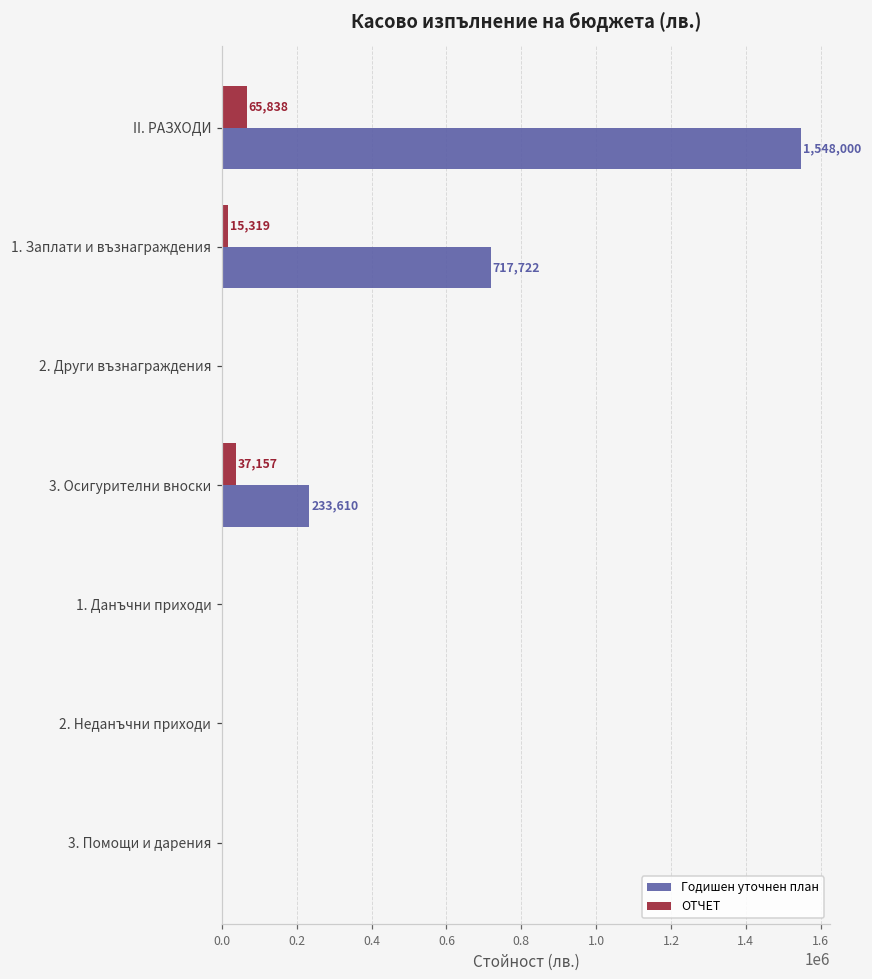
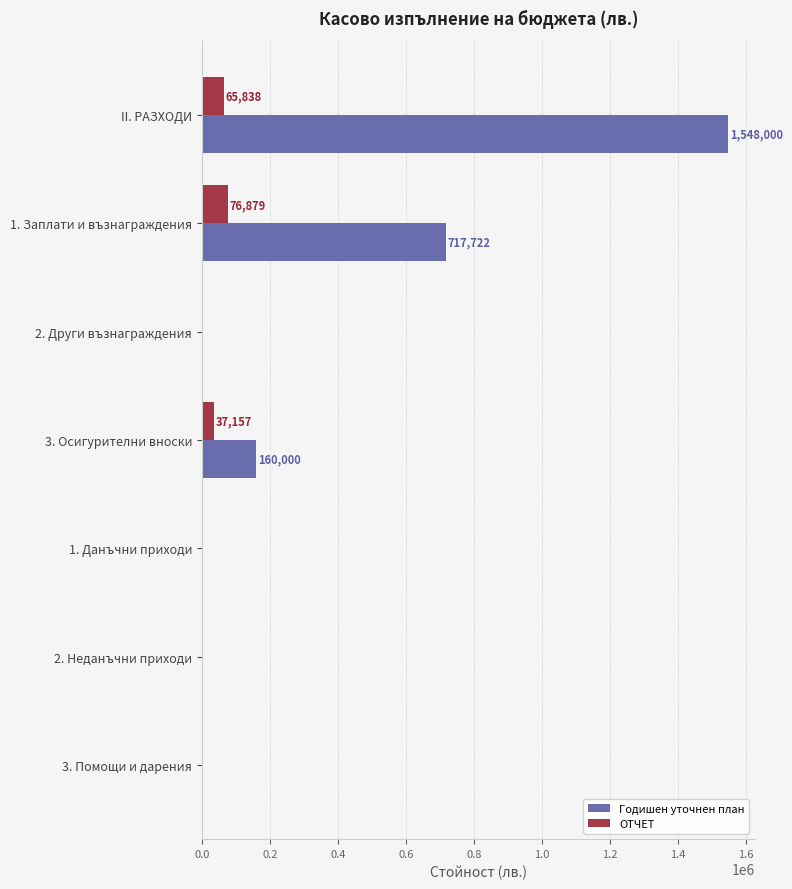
ОТЧЕТ, 1. Заплати и възнаграждения: 15,319 -> 76,879
Годишен уточнен план, 3. Осигурителни вноски: 233,610 -> 160,000
